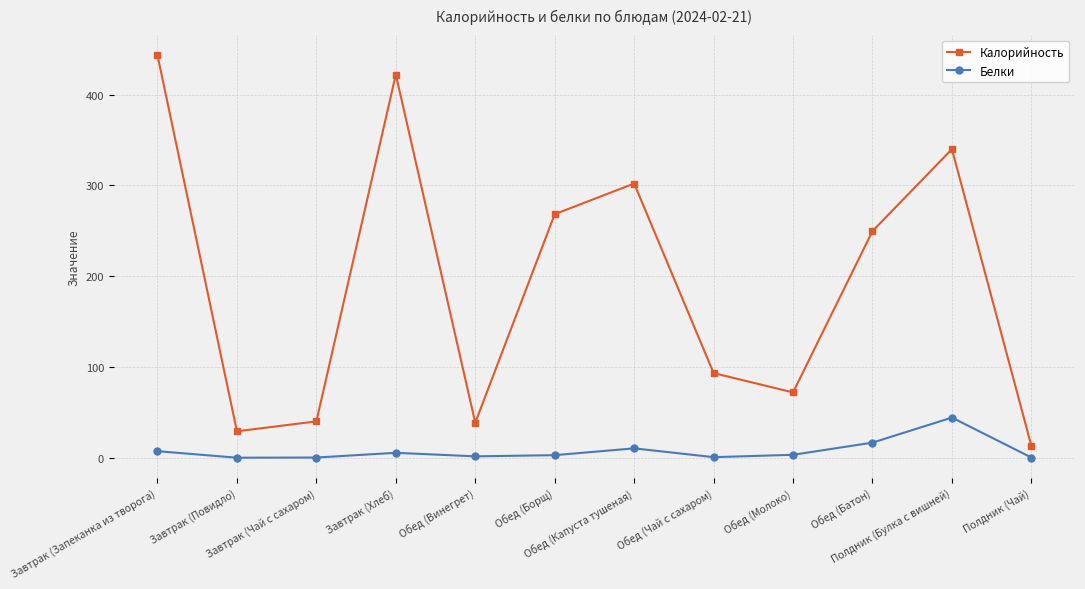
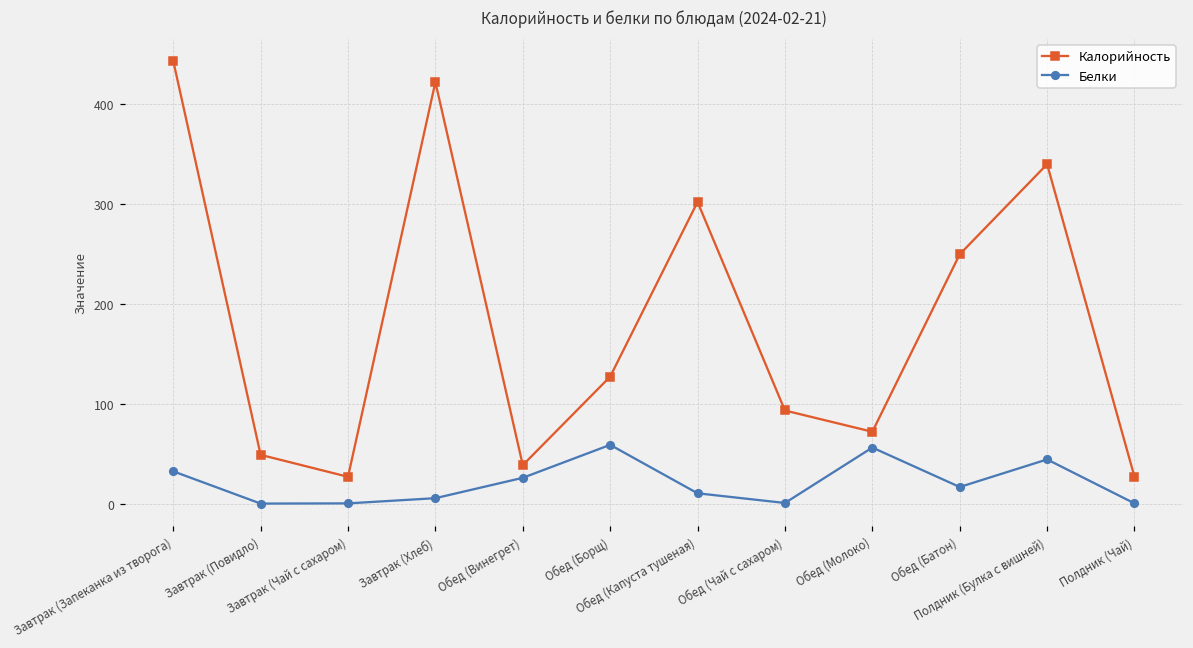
Белки, Завтрак (Запеканка из творога): 10 -> 30
Калорийность, Завтрак (Повидло): 30 -> 50
Калорийность, Завтрак (Чай с сахаром): 40 -> 30
Белки, Обед (Винегрет): 0 -> 30
Калорийность, Обед (Борщ): 270 -> 130
Белки, Обед (Борщ): 0 -> 60
Белки, Обед (Молоко): 0 -> 60
Калорийность, Полдник (Чай): 10 -> 30
